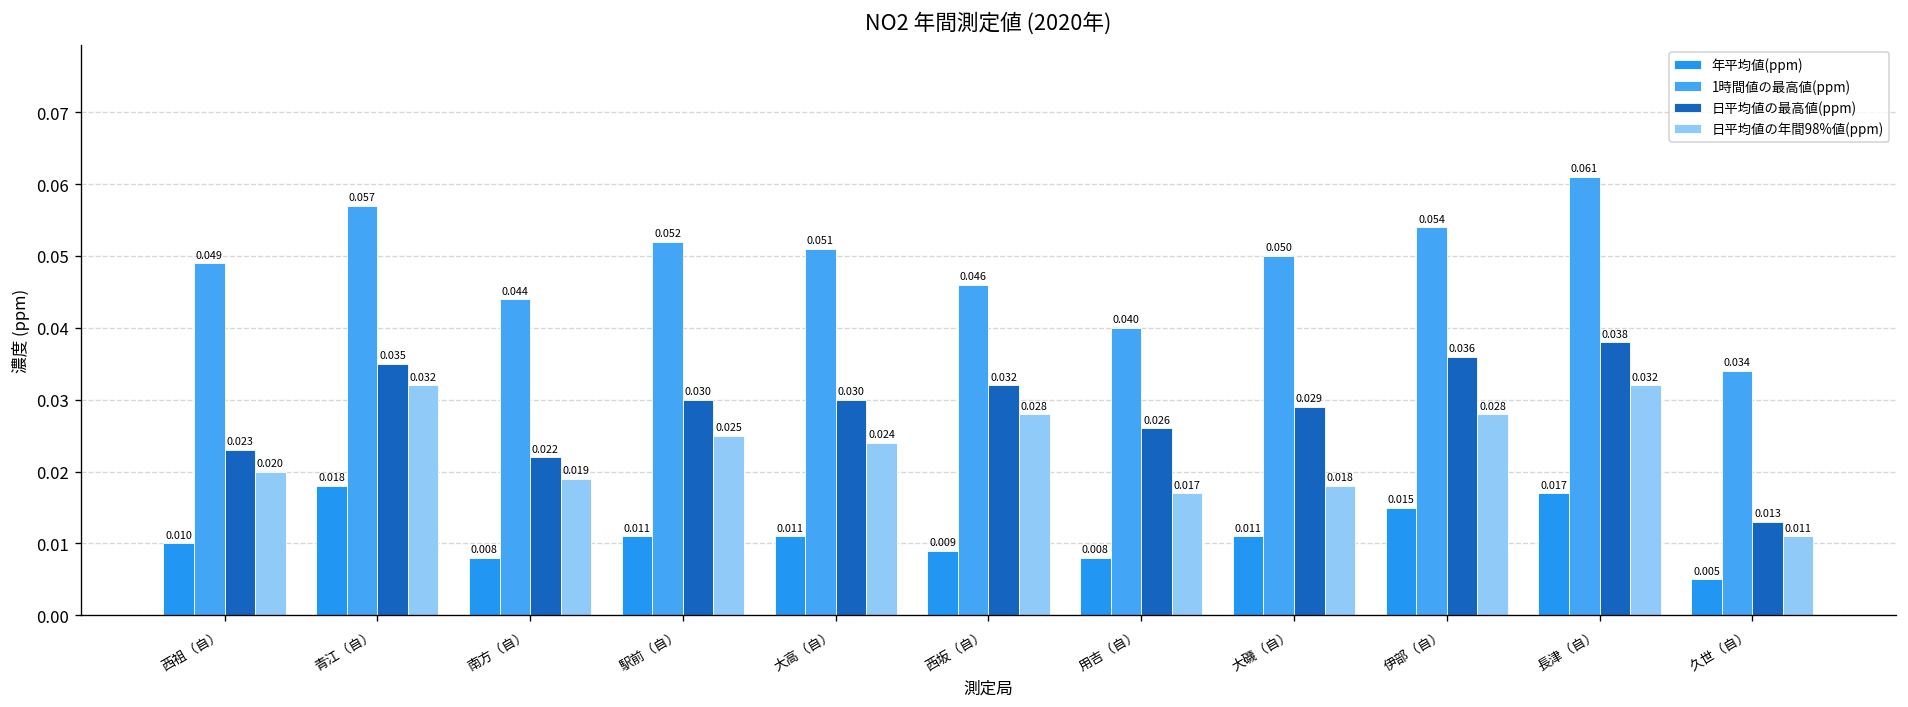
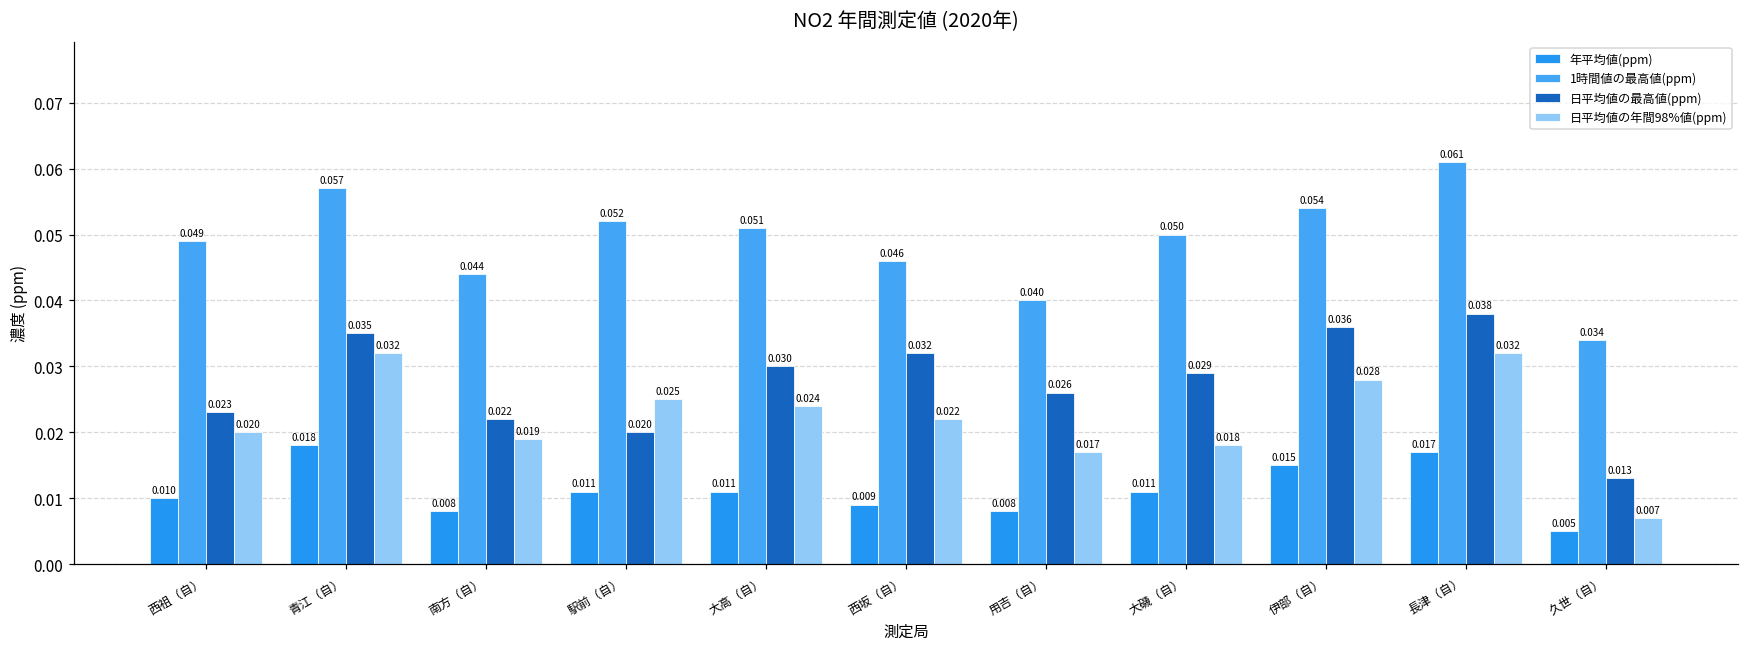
日平均値の最高値(ppm), 駅前（自）: 0.030 -> 0.020
日平均値の年間98%値(ppm), 西坂（自）: 0.028 -> 0.022
日平均値の年間98%値(ppm), 久世（自）: 0.011 -> 0.007
